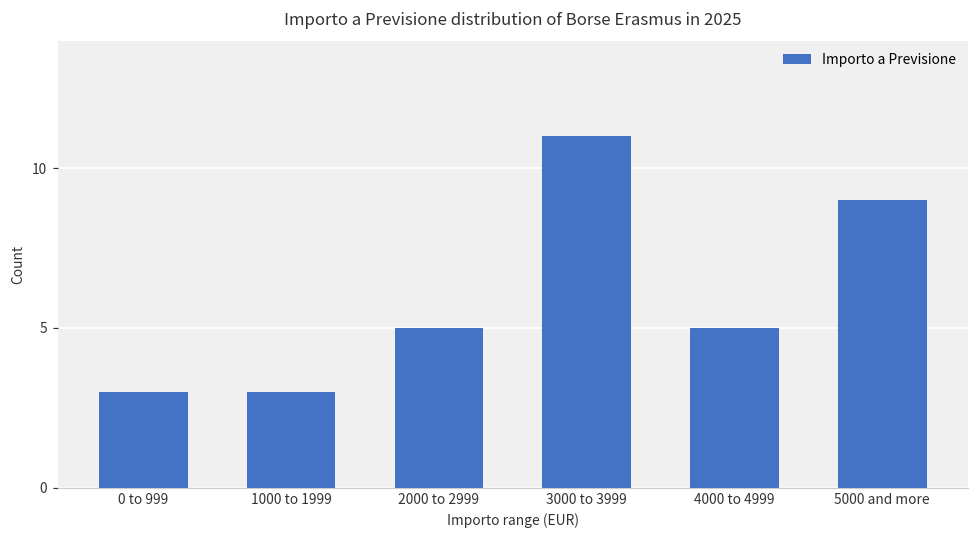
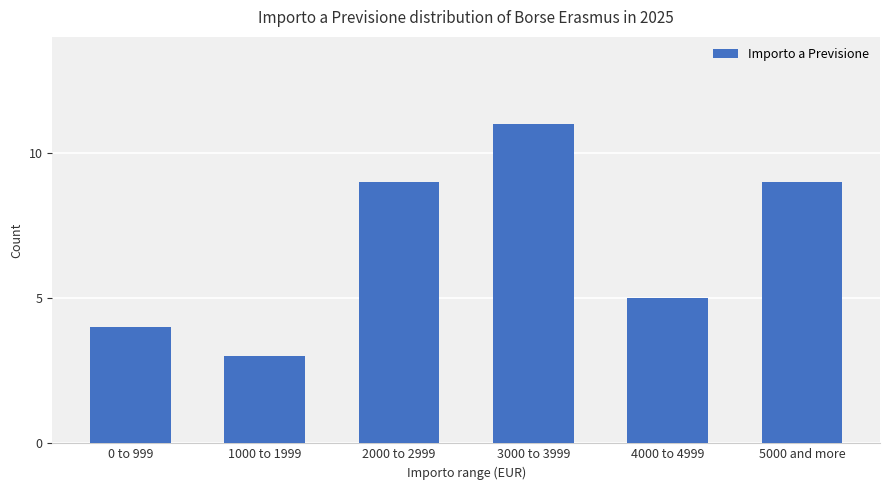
0 to 999: 3 -> 4
2000 to 2999: 5 -> 9
